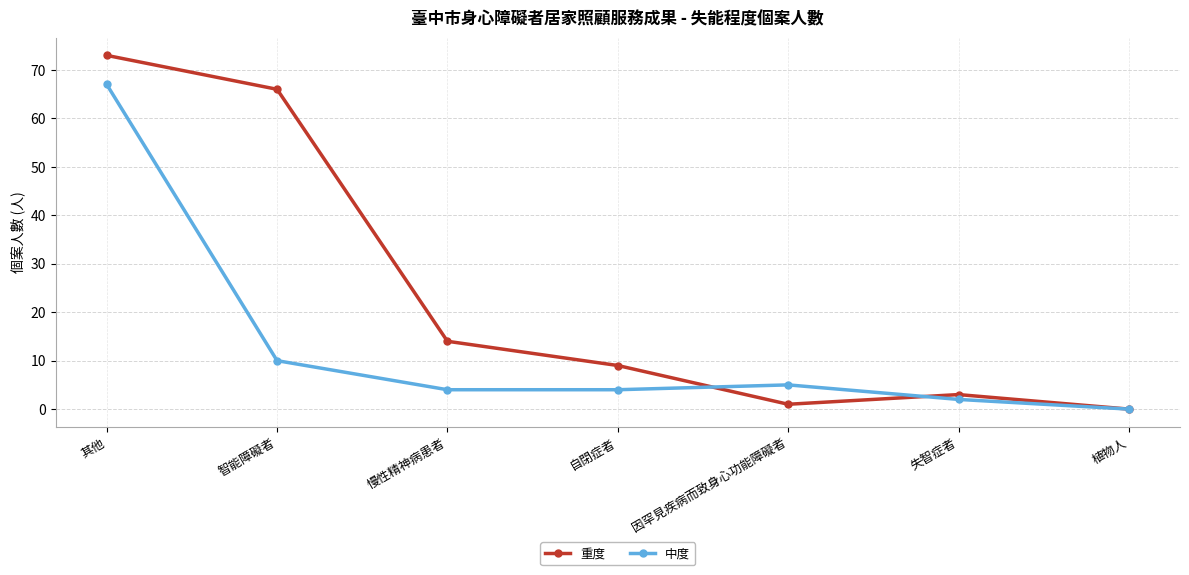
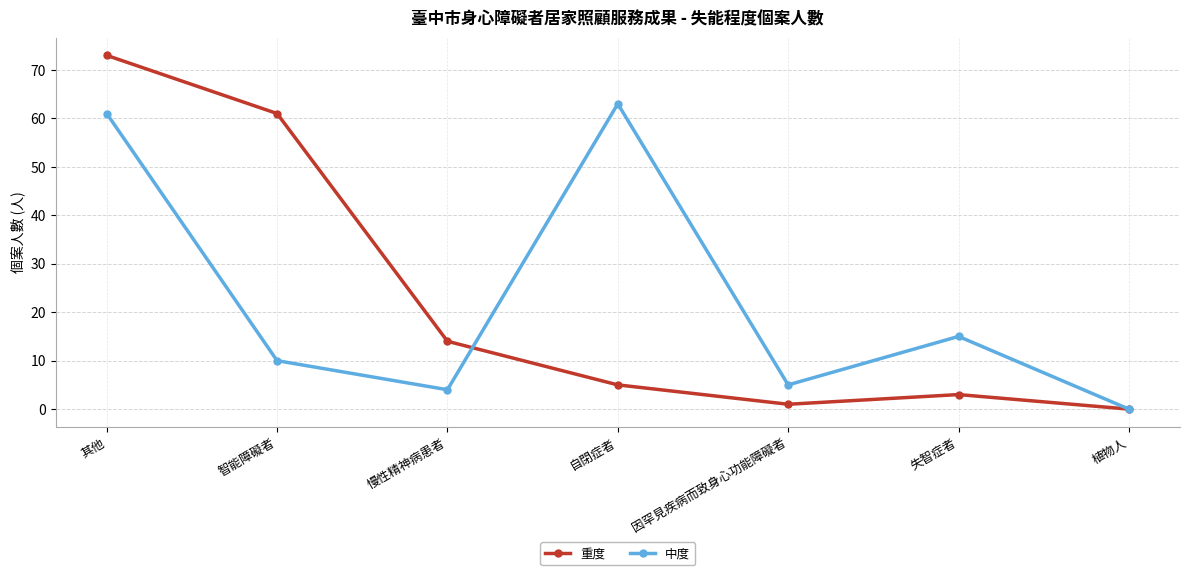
中度, 其他: 67 -> 61
重度, 智能障礙者: 66 -> 61
重度, 自閉症者: 9 -> 5
中度, 自閉症者: 4 -> 63
中度, 失智症者: 2 -> 15
